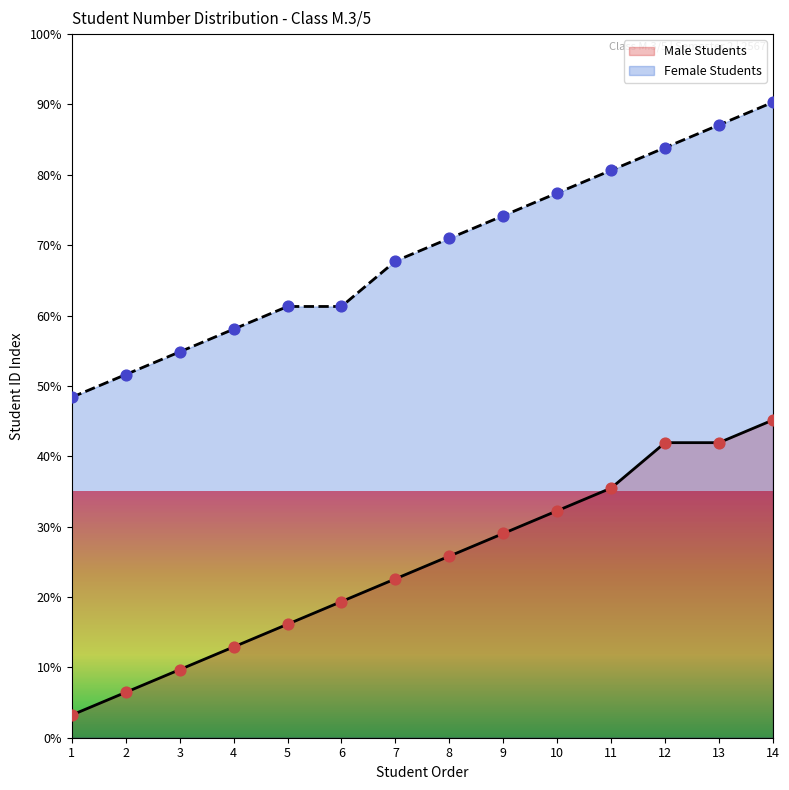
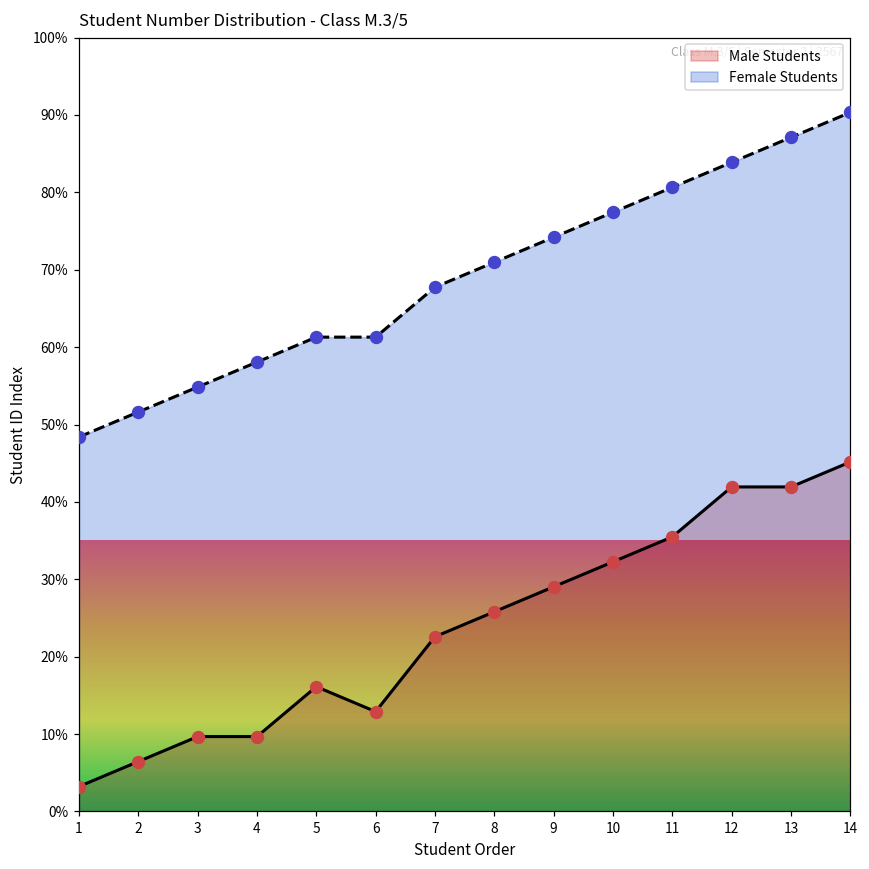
Male Students, 4: 13% -> 10%
Male Students, 6: 19% -> 13%
